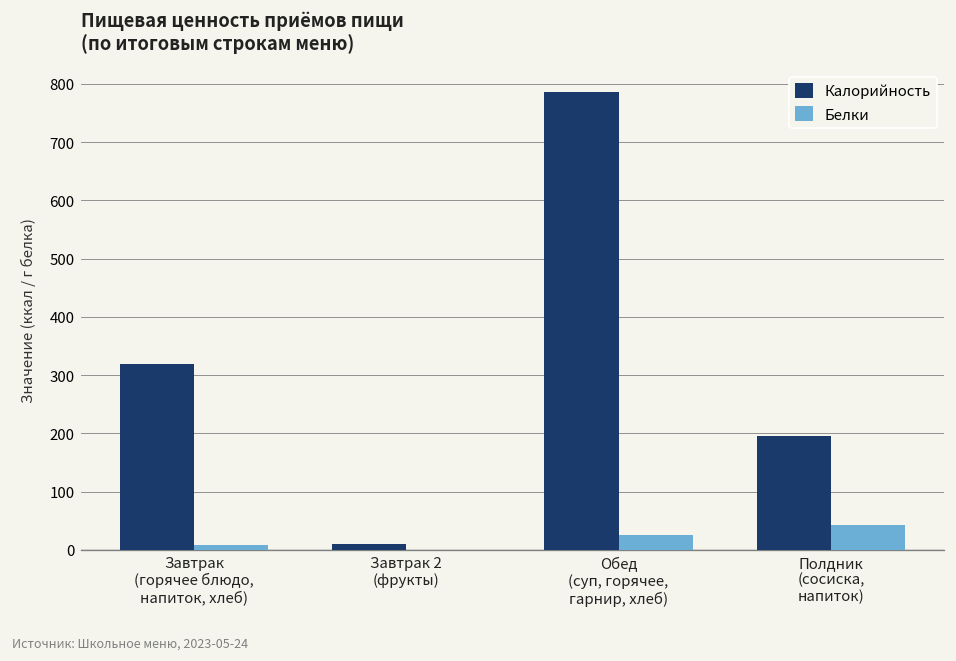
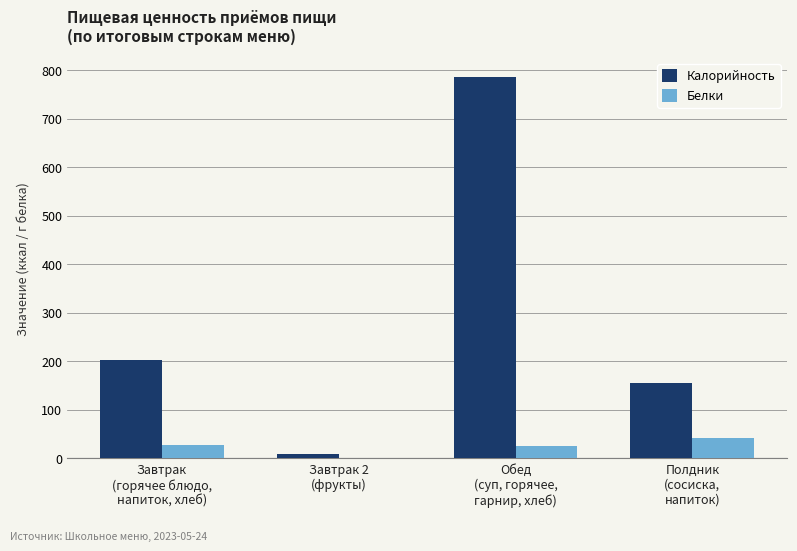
Калорийность, Завтрак (горячее блюдо, напиток, хлеб): 320 -> 200
Белки, Завтрак (горячее блюдо, напиток, хлеб): 10 -> 30
Калорийность, Полдник (сосиска, напиток): 200 -> 160
